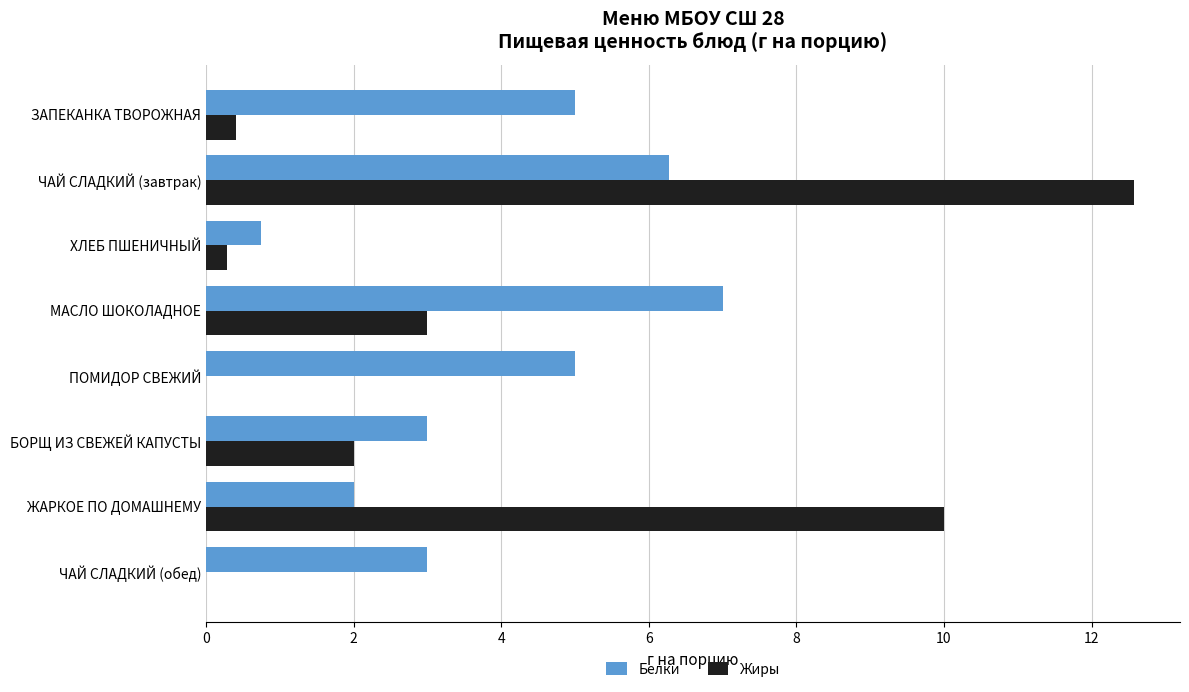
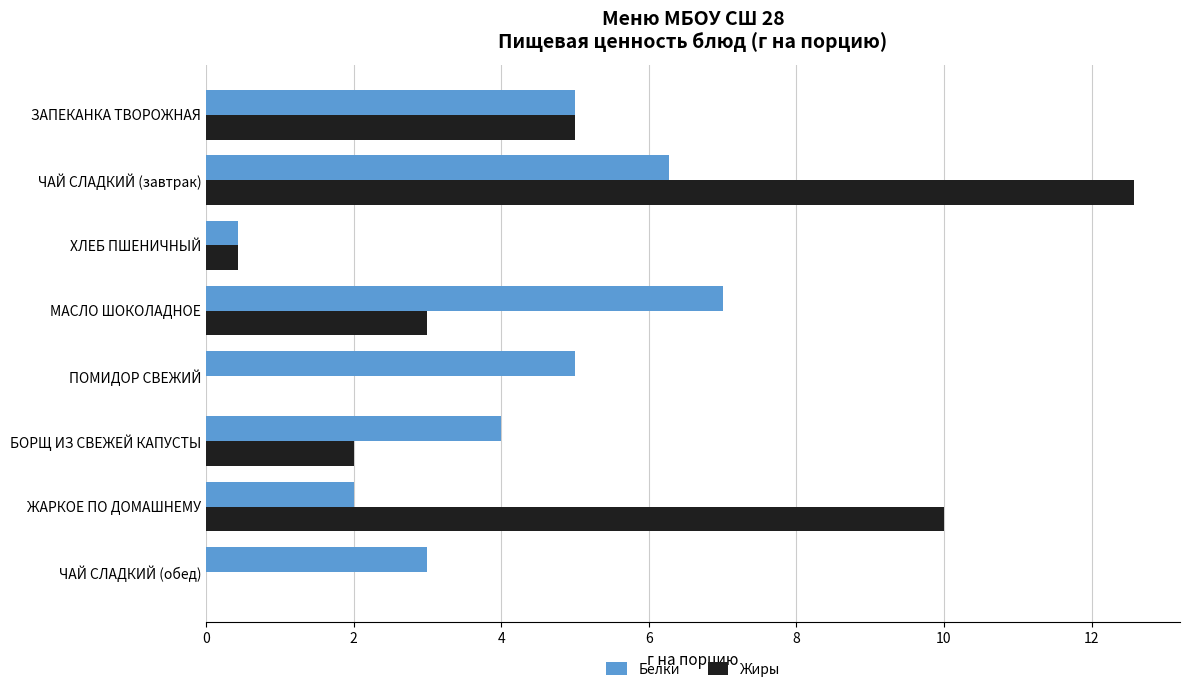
Жиры, ЗАПЕКАНКА ТВОРОЖНАЯ: 0.4 -> 5.0
Белки, ХЛЕБ ПШЕНИЧНЫЙ: 0.7 -> 0.4
Жиры, ХЛЕБ ПШЕНИЧНЫЙ: 0.3 -> 0.4
Белки, БОРЩ ИЗ СВЕЖЕЙ КАПУСТЫ: 3 -> 4
